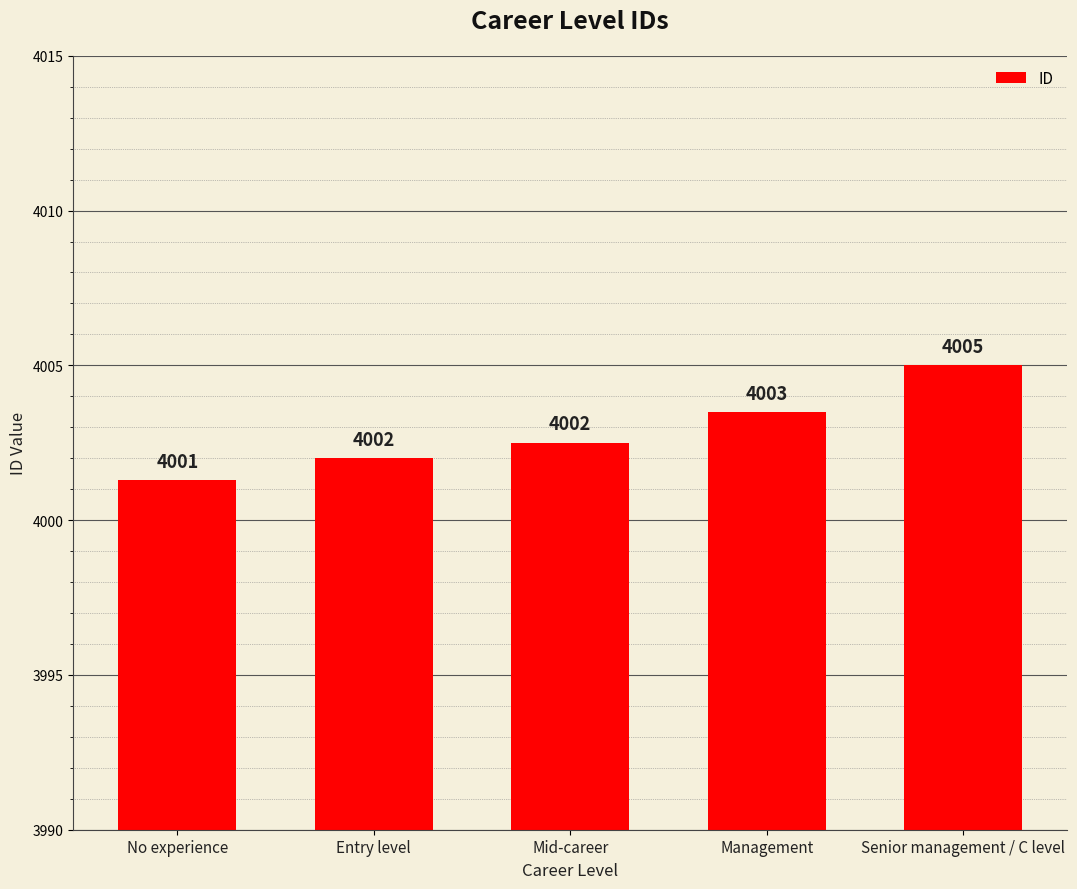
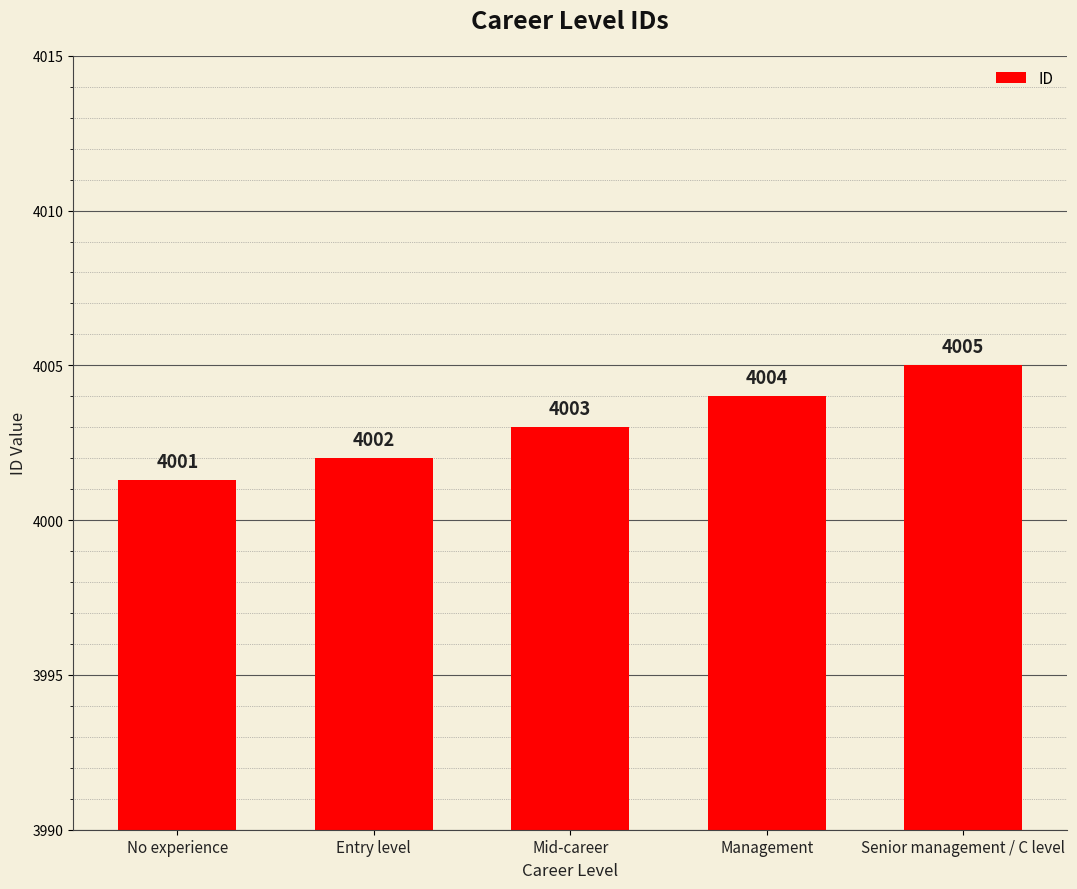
Mid-career: 4002 -> 4003
Management: 4003 -> 4004
